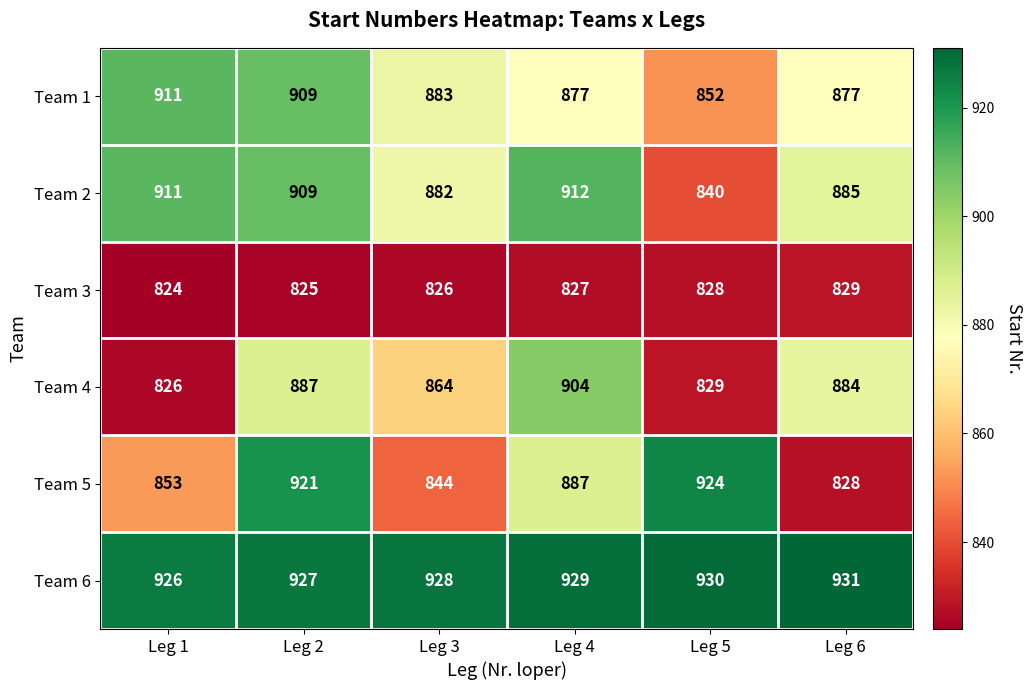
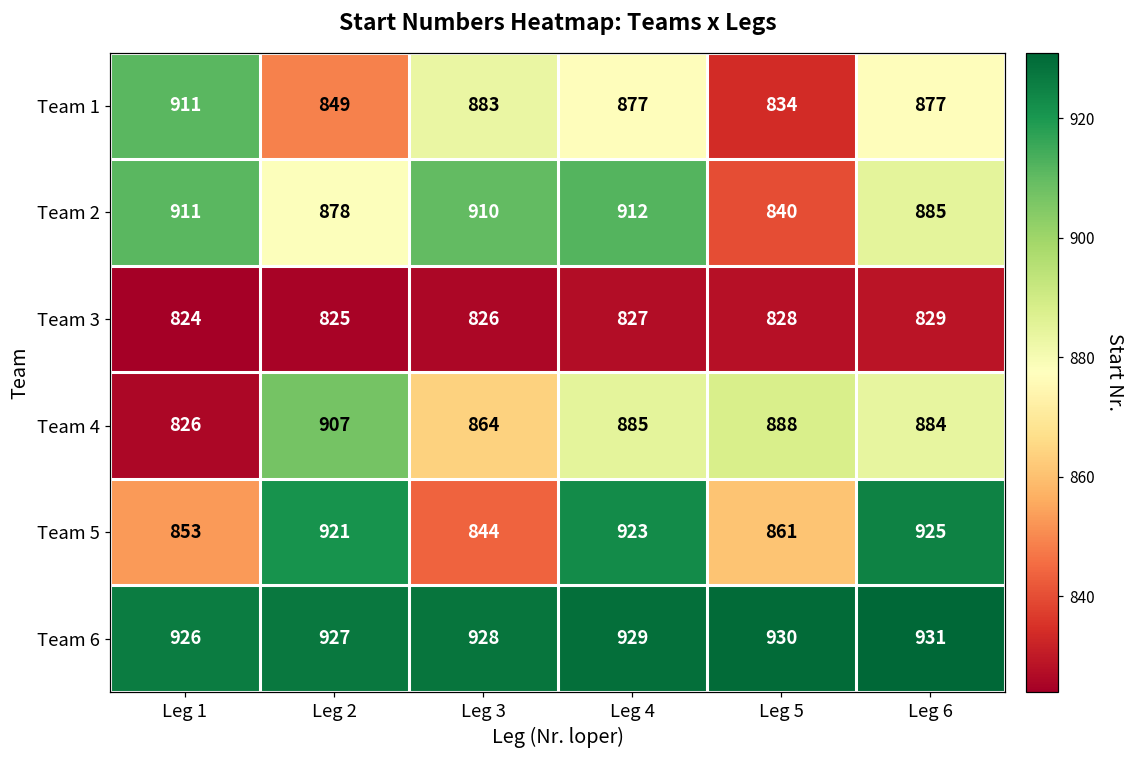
Team 1, Leg 2: 909 -> 849
Team 1, Leg 5: 852 -> 834
Team 2, Leg 2: 909 -> 878
Team 2, Leg 3: 882 -> 910
Team 4, Leg 2: 887 -> 907
Team 4, Leg 4: 904 -> 885
Team 4, Leg 5: 829 -> 888
Team 5, Leg 4: 887 -> 923
Team 5, Leg 5: 924 -> 861
Team 5, Leg 6: 828 -> 925
